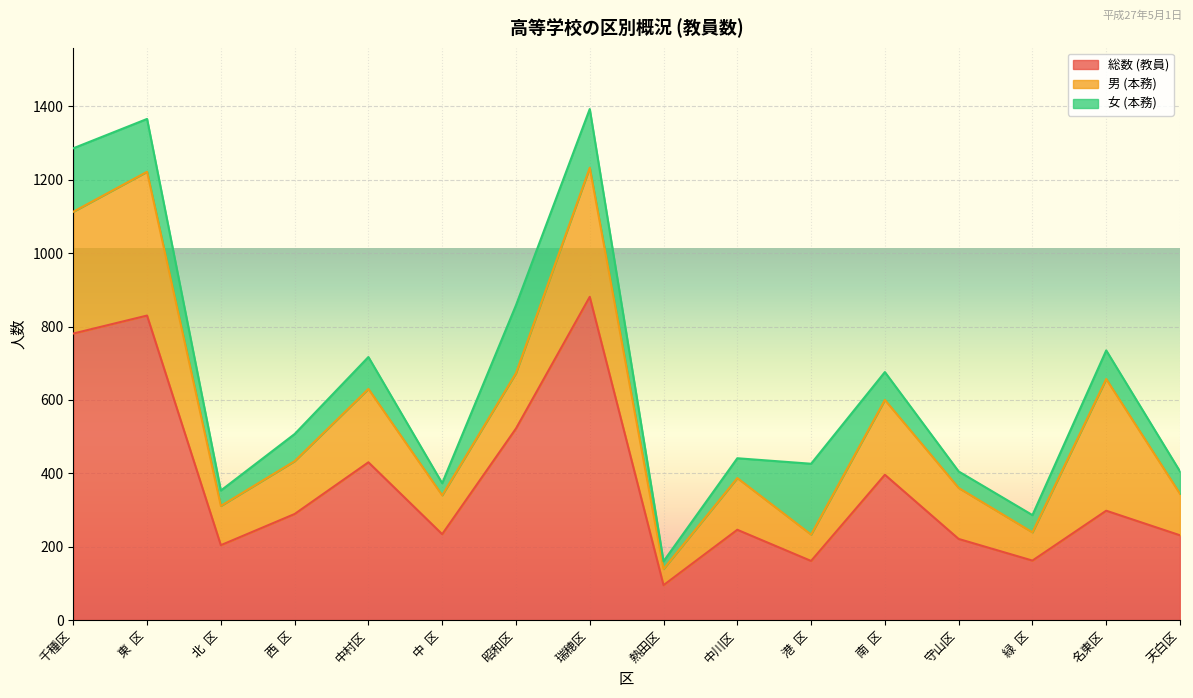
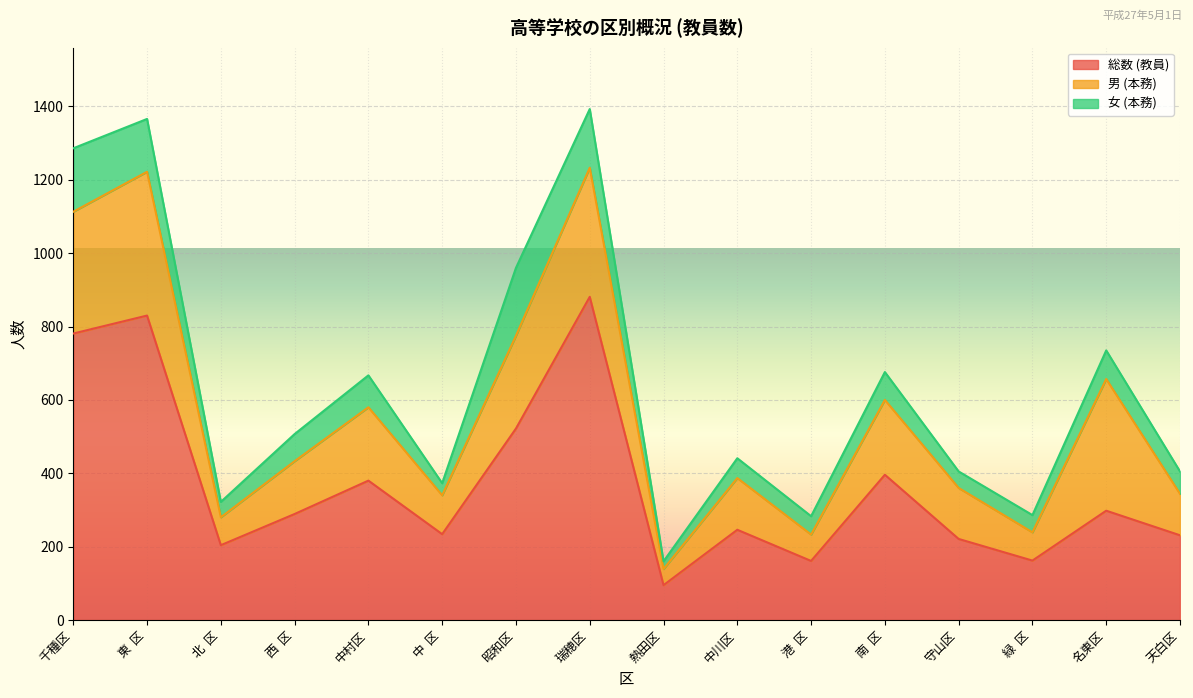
男 (本務), 北 区: 110 -> 80
総数 (教員), 中村区: 430 -> 380
男 (本務), 昭和区: 150 -> 250
女 (本務), 港 区: 190 -> 50
